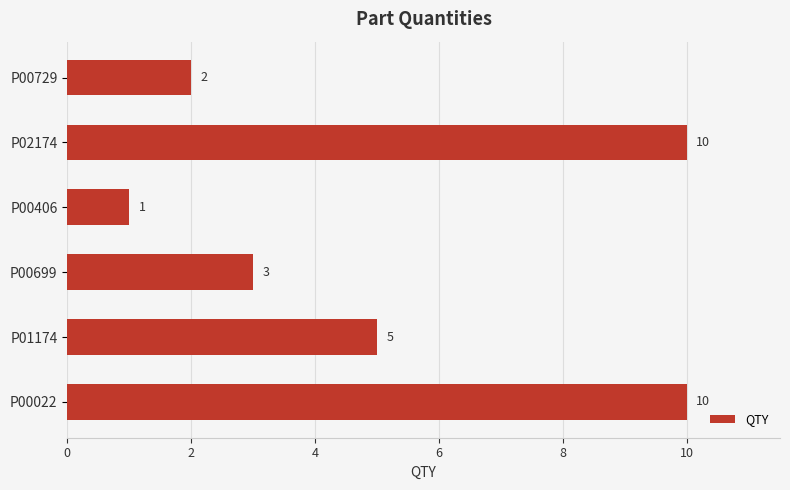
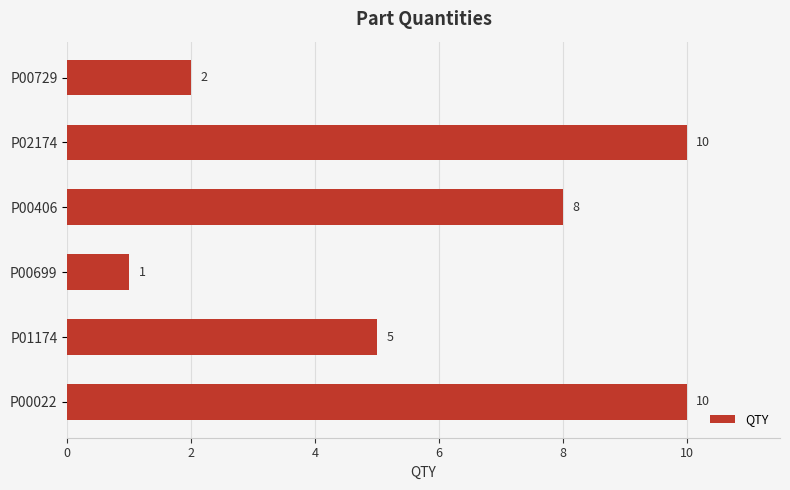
P00406: 1 -> 8
P00699: 3 -> 1
